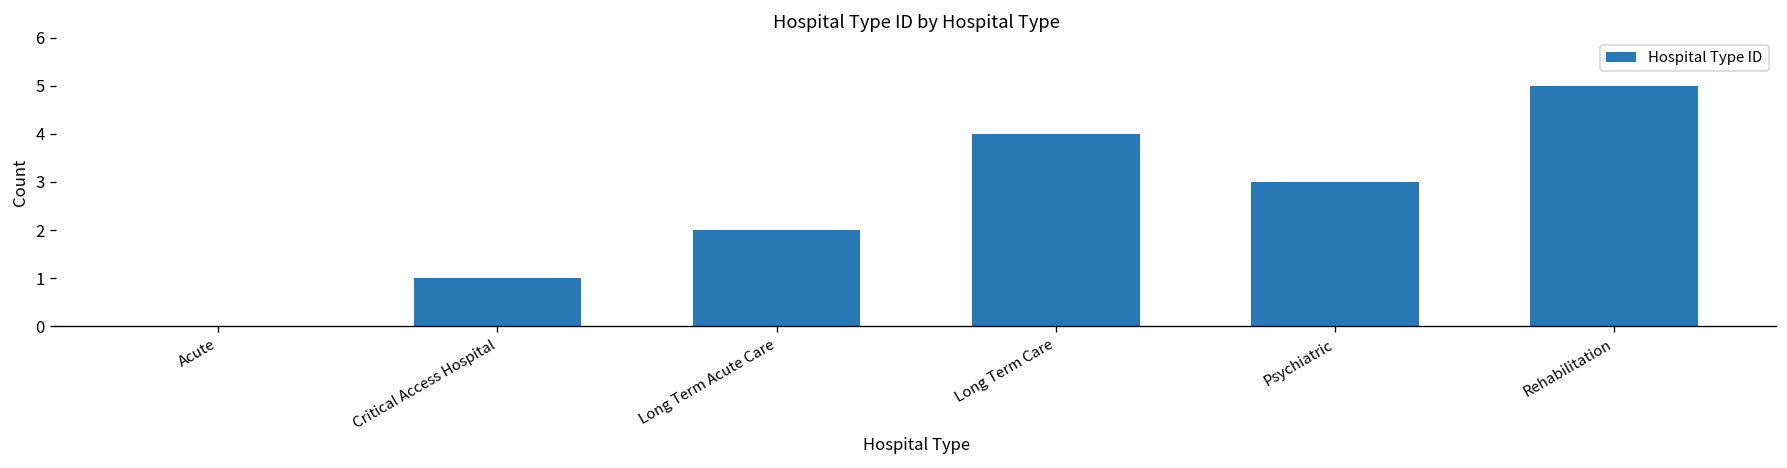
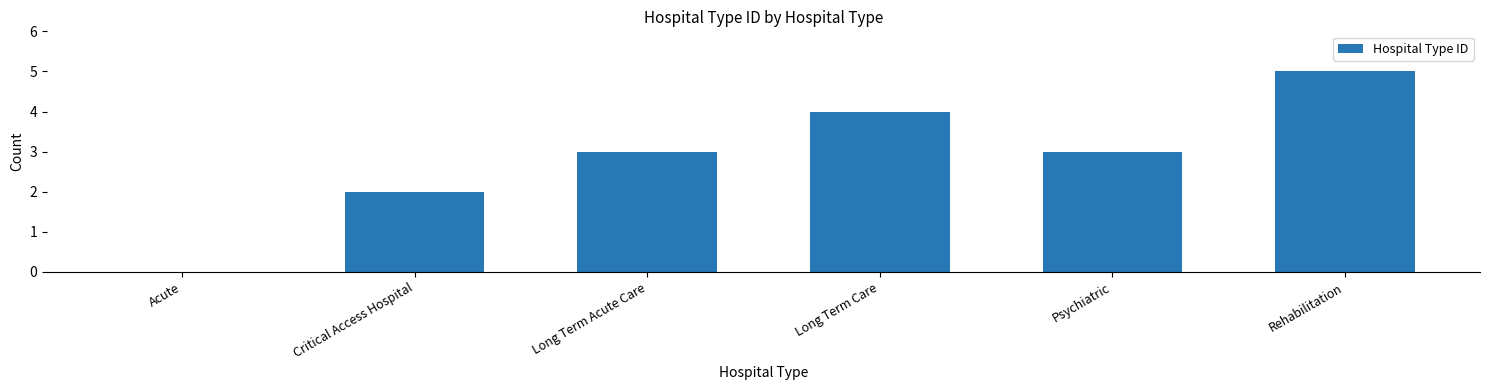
Critical Access Hospital: 1 -> 2
Long Term Acute Care: 2 -> 3
